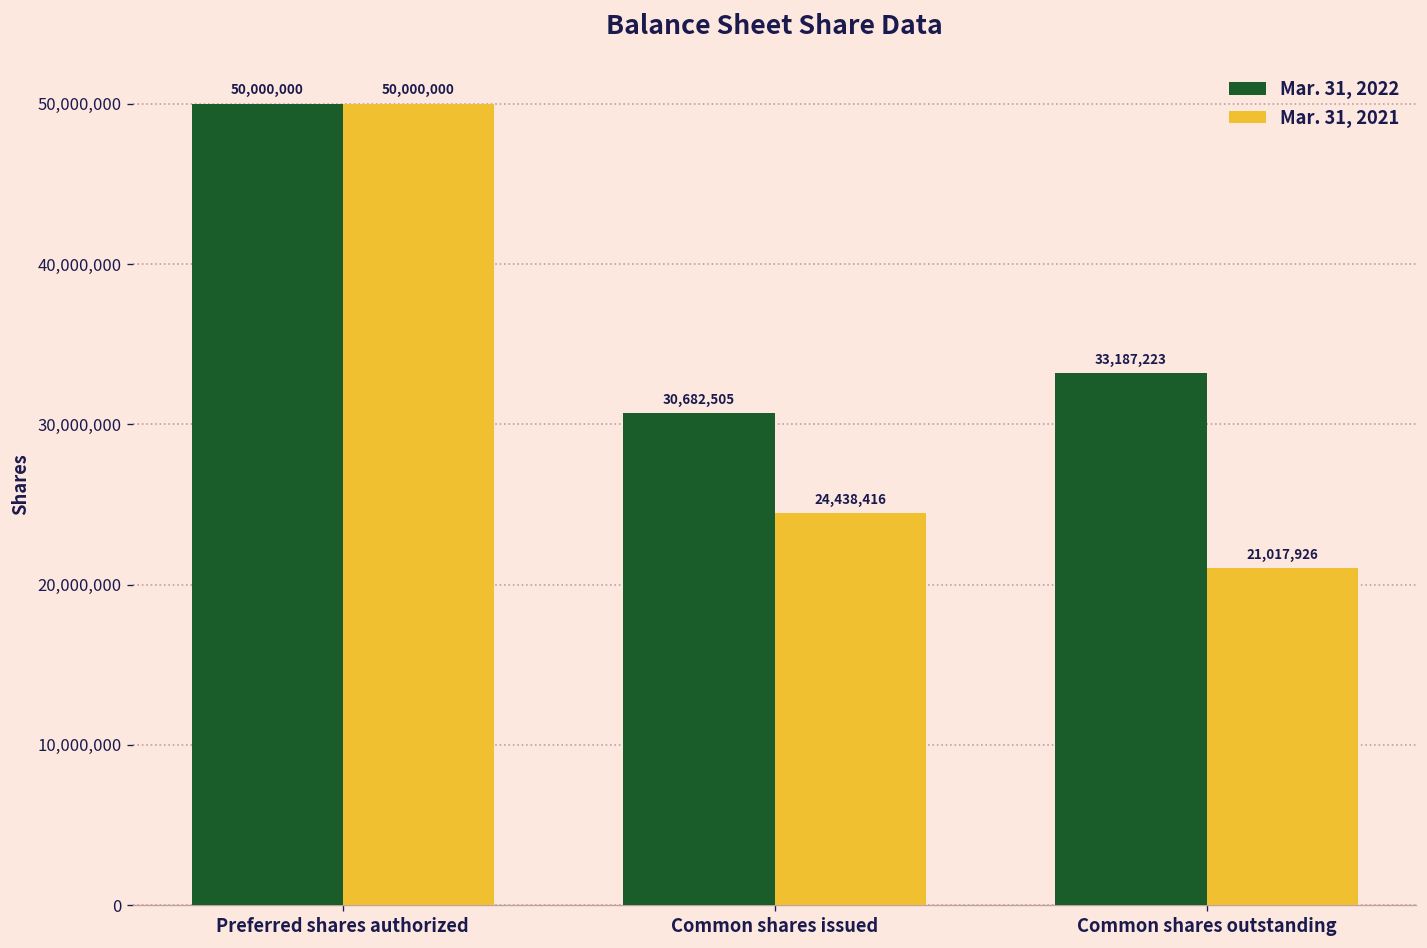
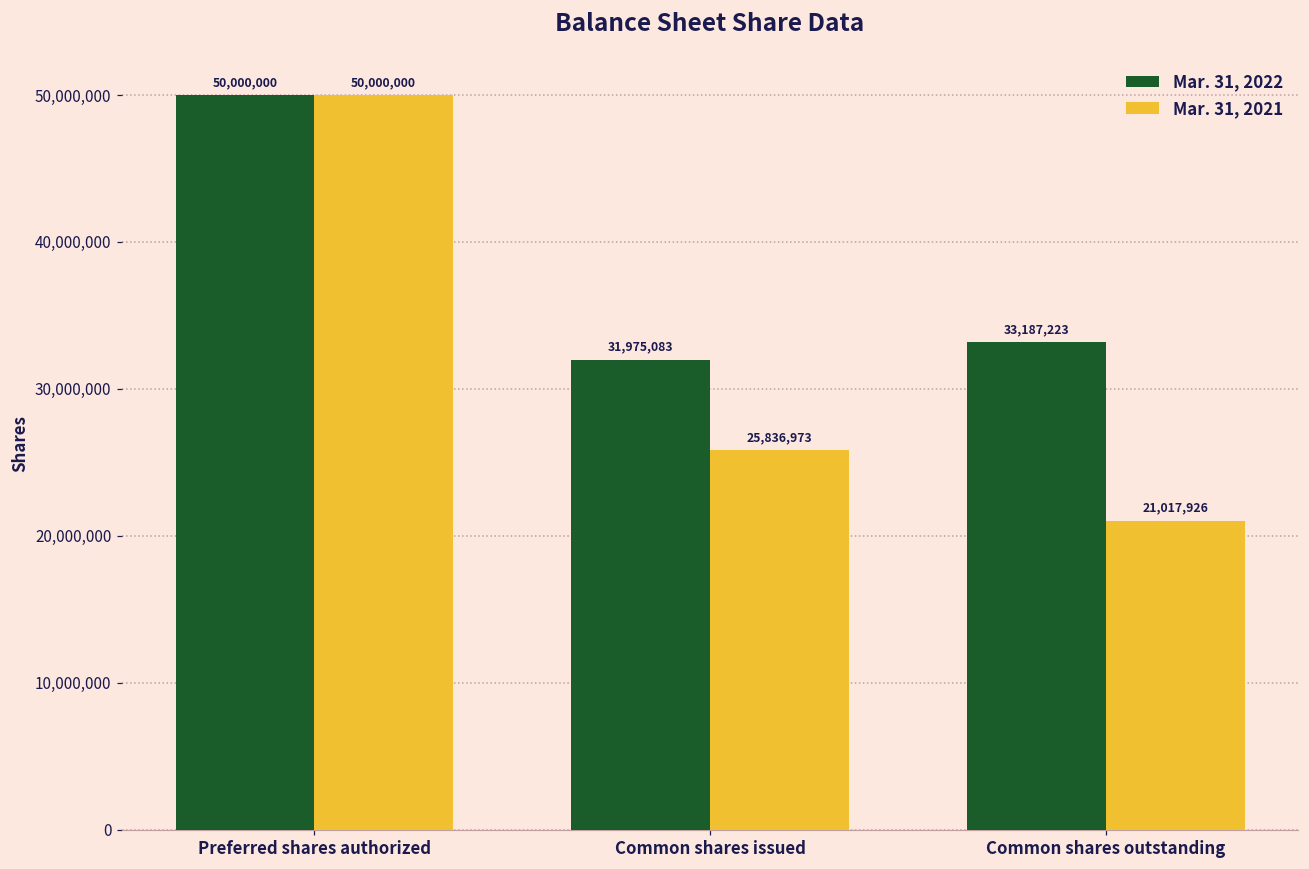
Mar. 31, 2022, Common shares issued: 30,682,505 -> 31,975,083
Mar. 31, 2021, Common shares issued: 24,438,416 -> 25,836,973
